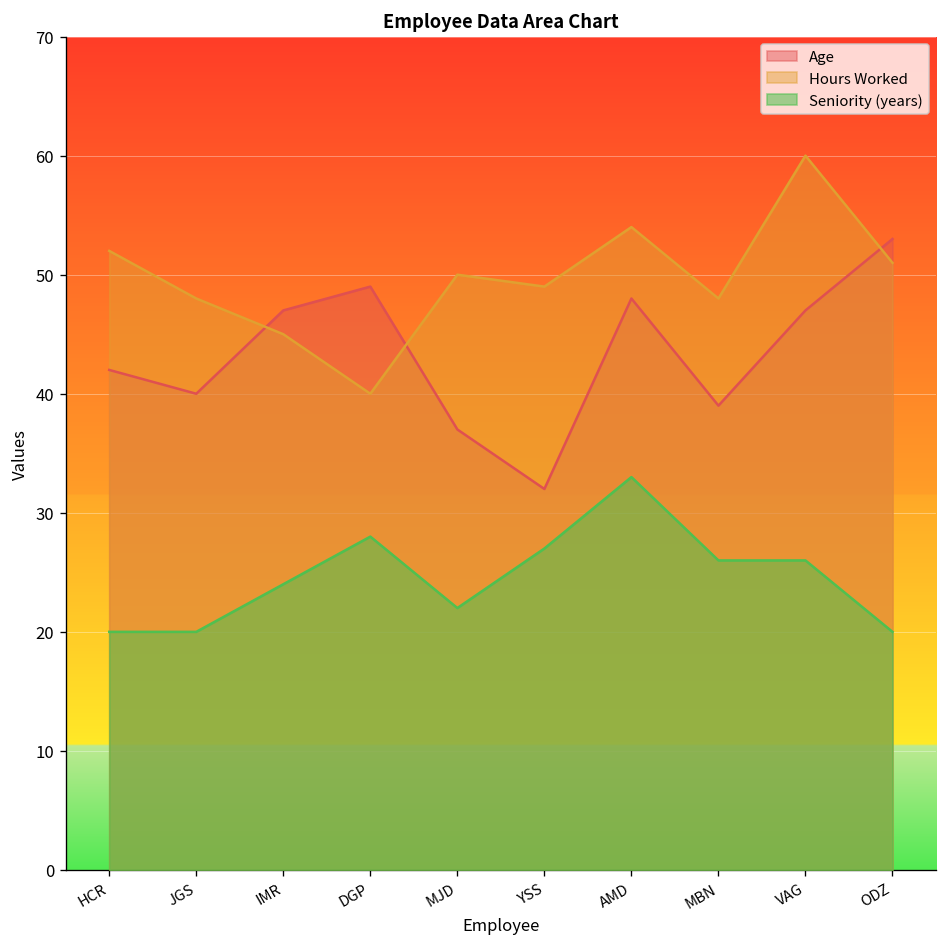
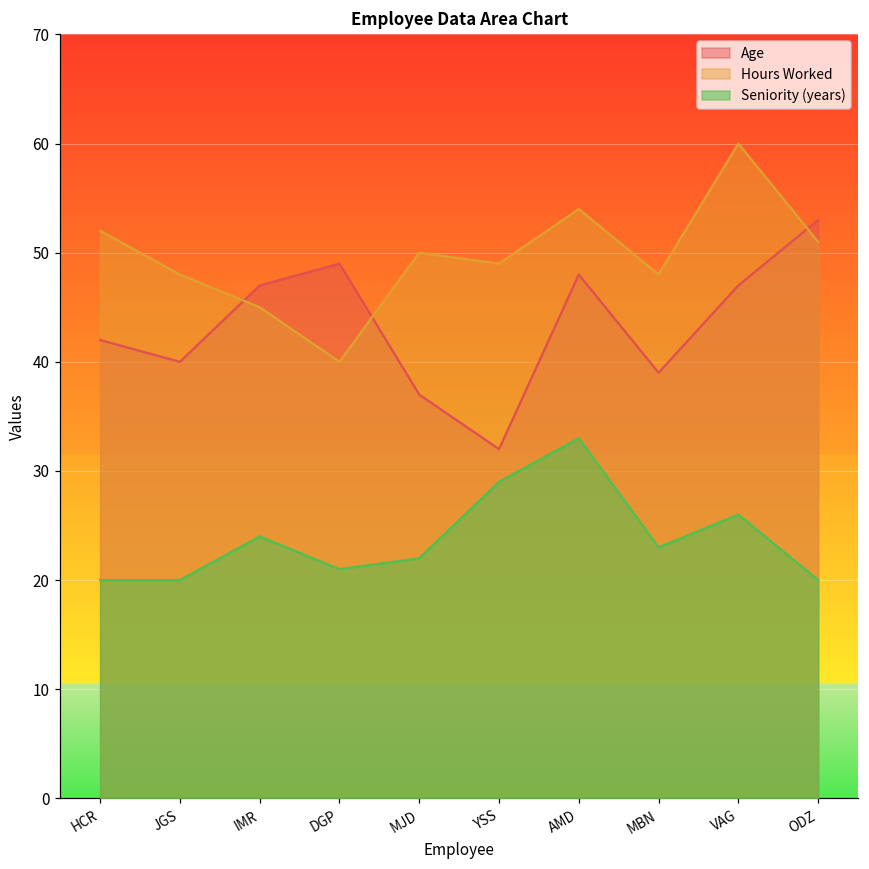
Seniority (years), DGP: 28 -> 21
Seniority (years), YSS: 27 -> 29
Seniority (years), MBN: 26 -> 23
